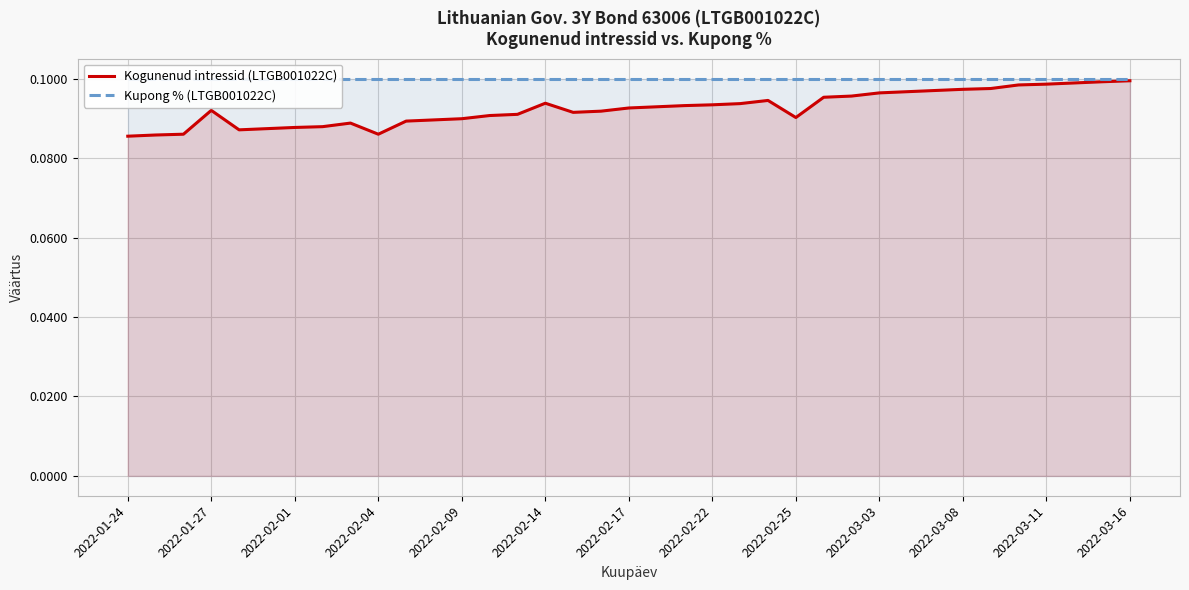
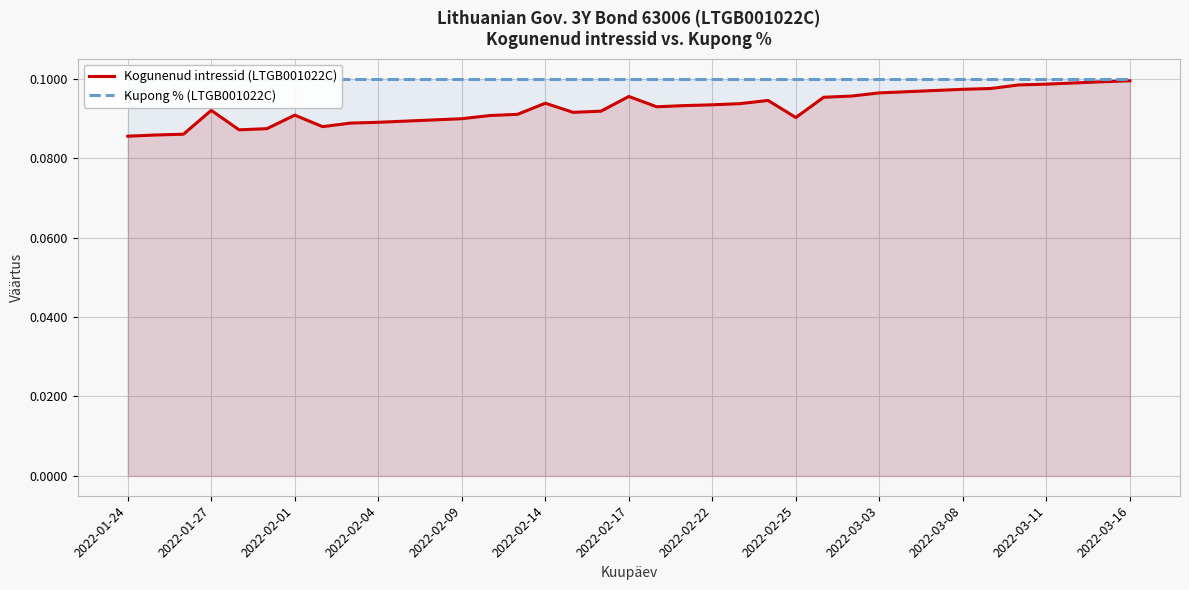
Kogunenud intressid (LTGB001022C), 2022-02-01: 0.088 -> 0.091
Kogunenud intressid (LTGB001022C), 2022-02-04: 0.086 -> 0.089
Kogunenud intressid (LTGB001022C), 2022-02-17: 0.093 -> 0.096
